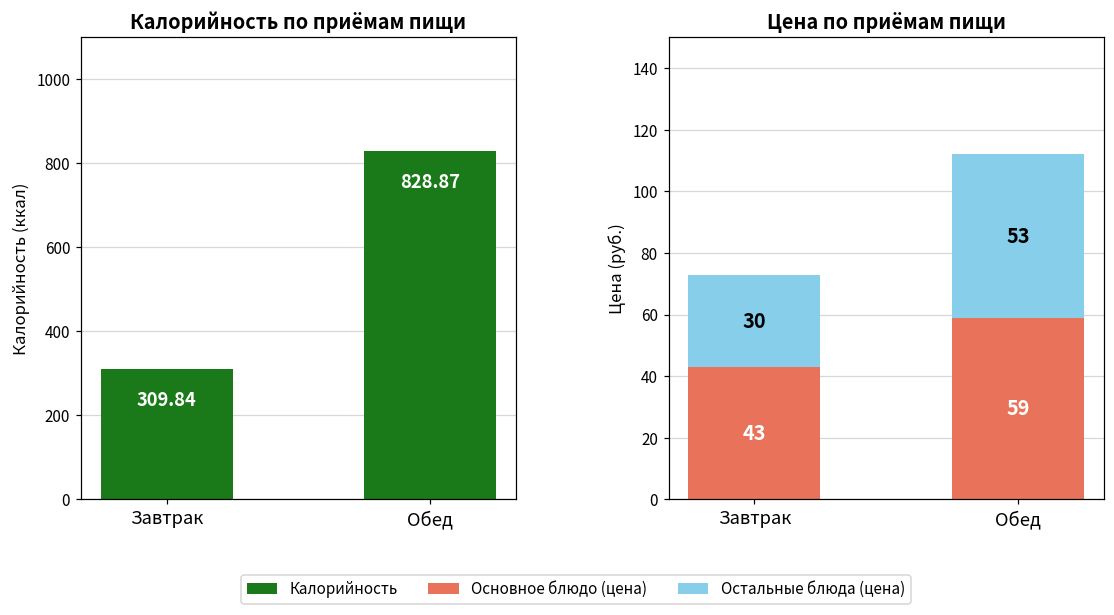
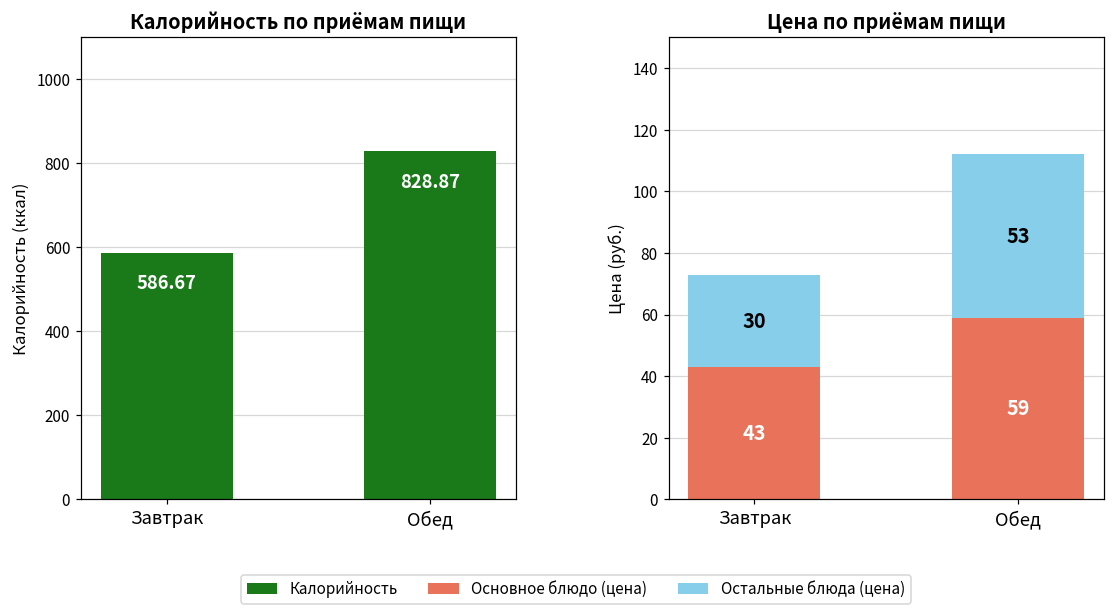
Калорийность по приёмам пищи, Завтрак: 309.84 -> 586.67
